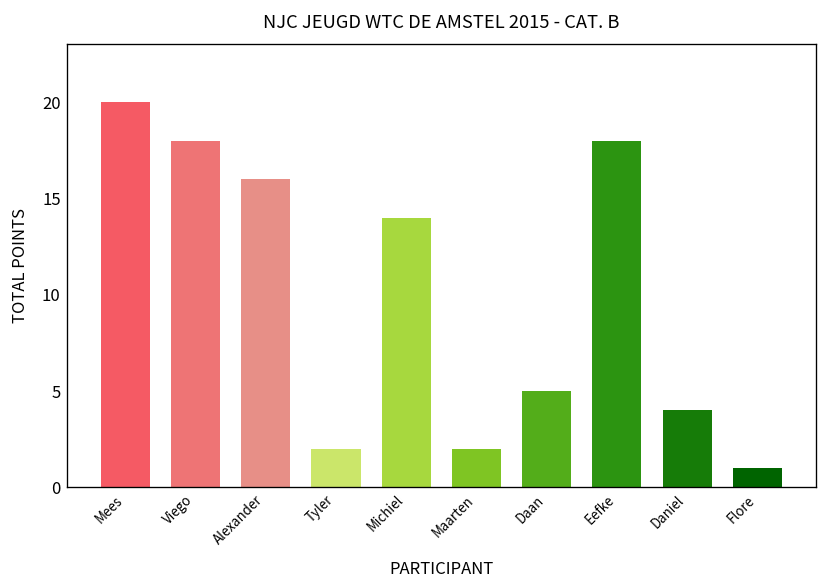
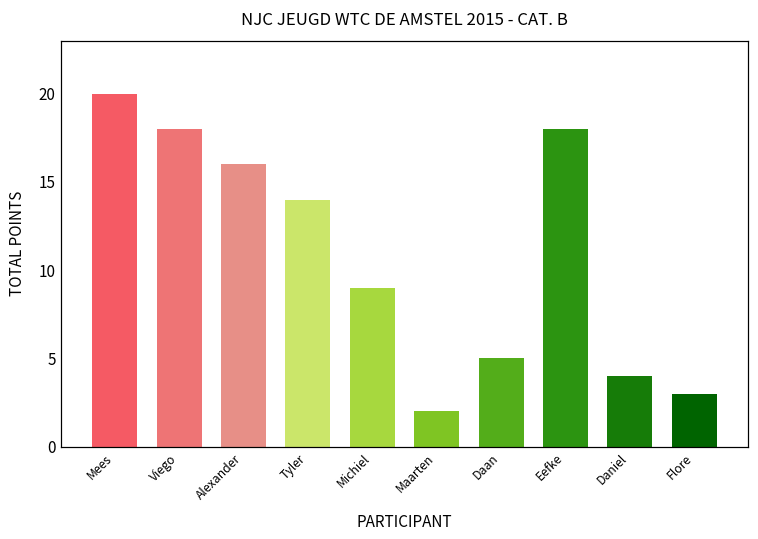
Tyler: 2 -> 14
Michiel: 14 -> 9
Flore: 1 -> 3
